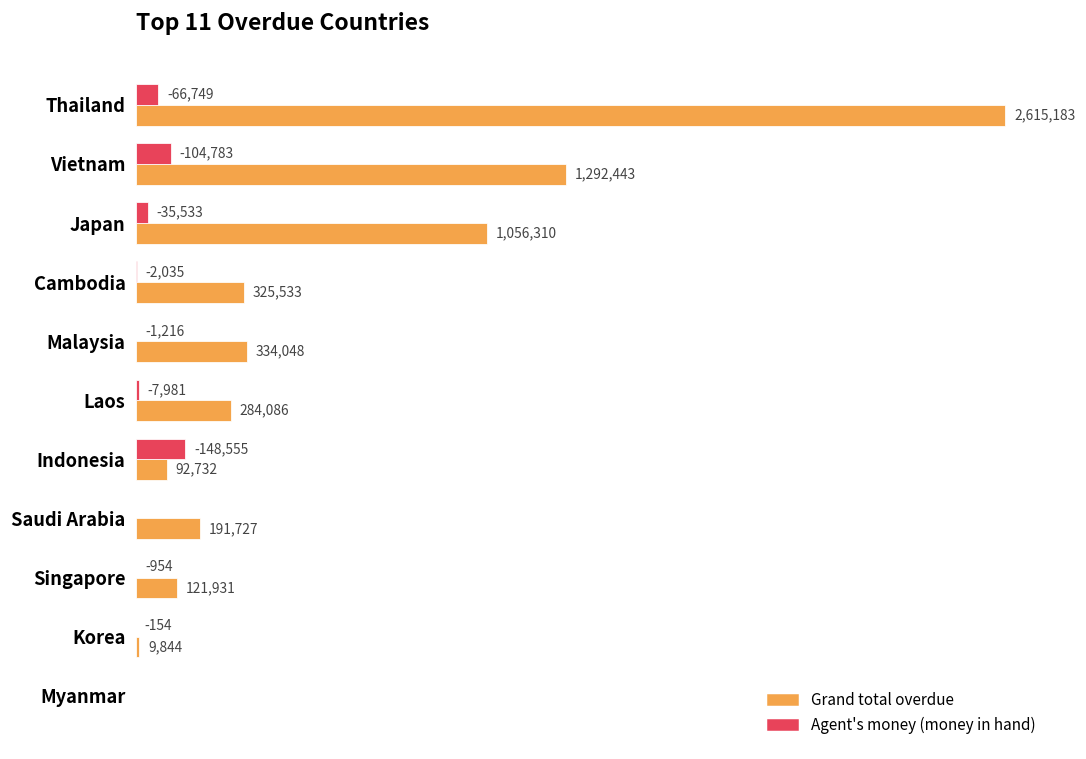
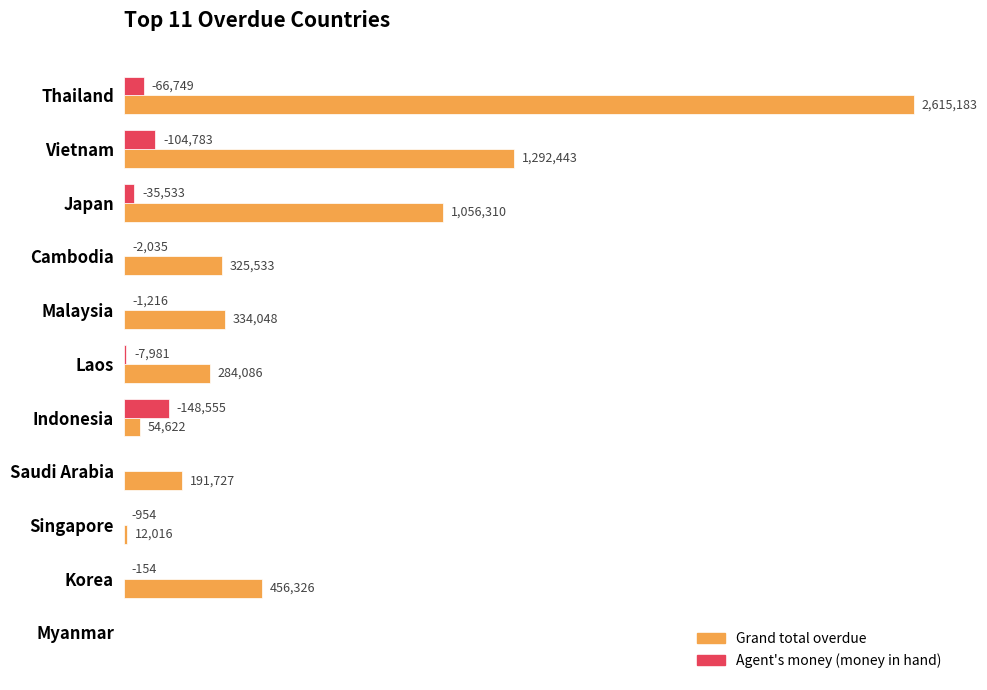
Grand total overdue, Indonesia: 92,732 -> 54,622
Grand total overdue, Singapore: 121,931 -> 12,016
Grand total overdue, Korea: 9,844 -> 456,326
